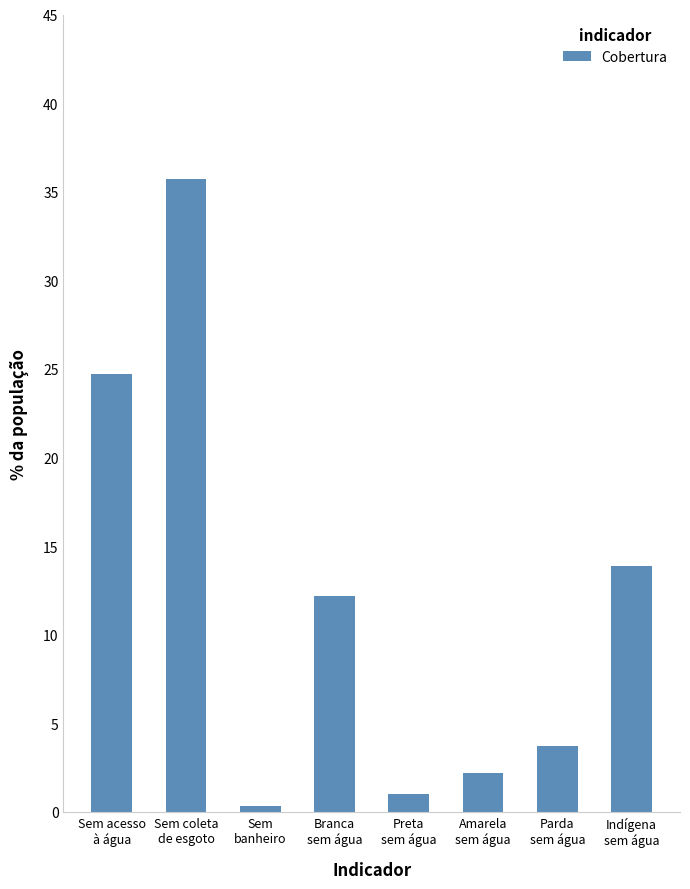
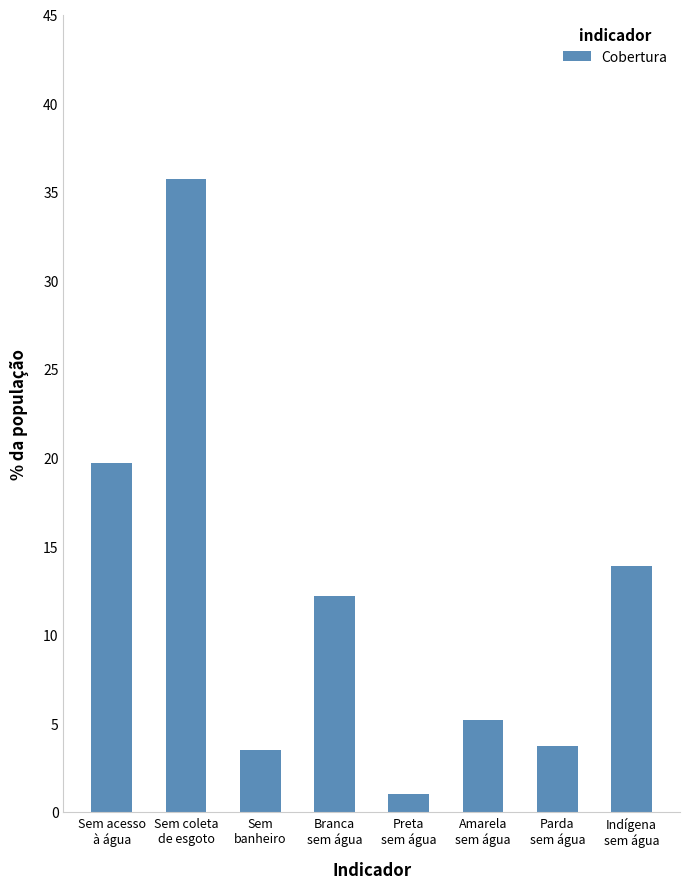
Sem acesso à água: 24.7 -> 19.7
Sem banheiro: 0.3 -> 3.5
Amarela sem água: 2.2 -> 5.2
